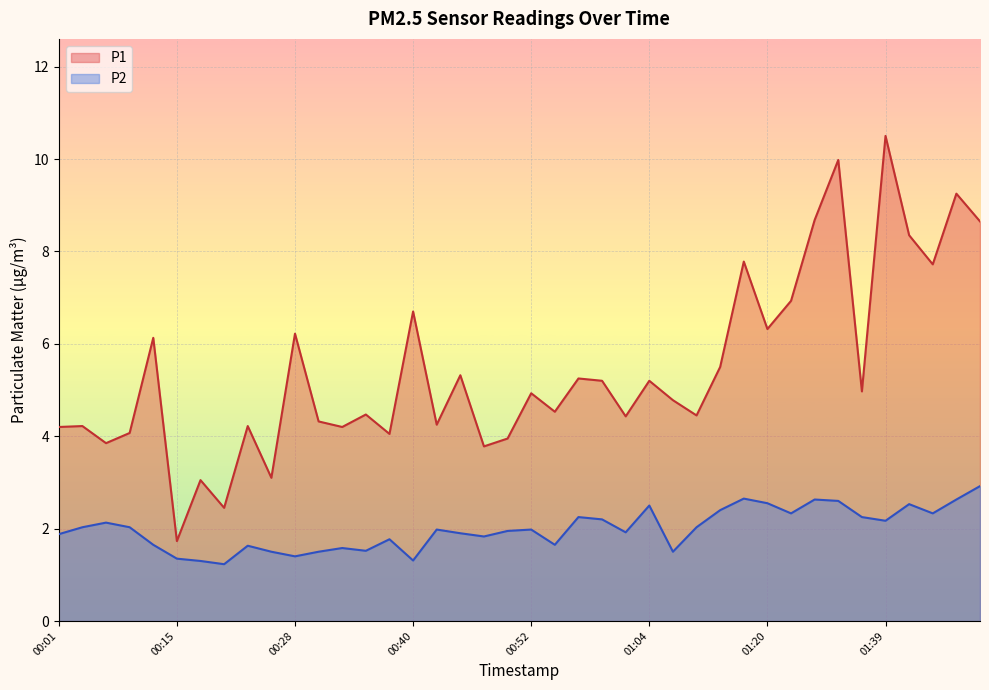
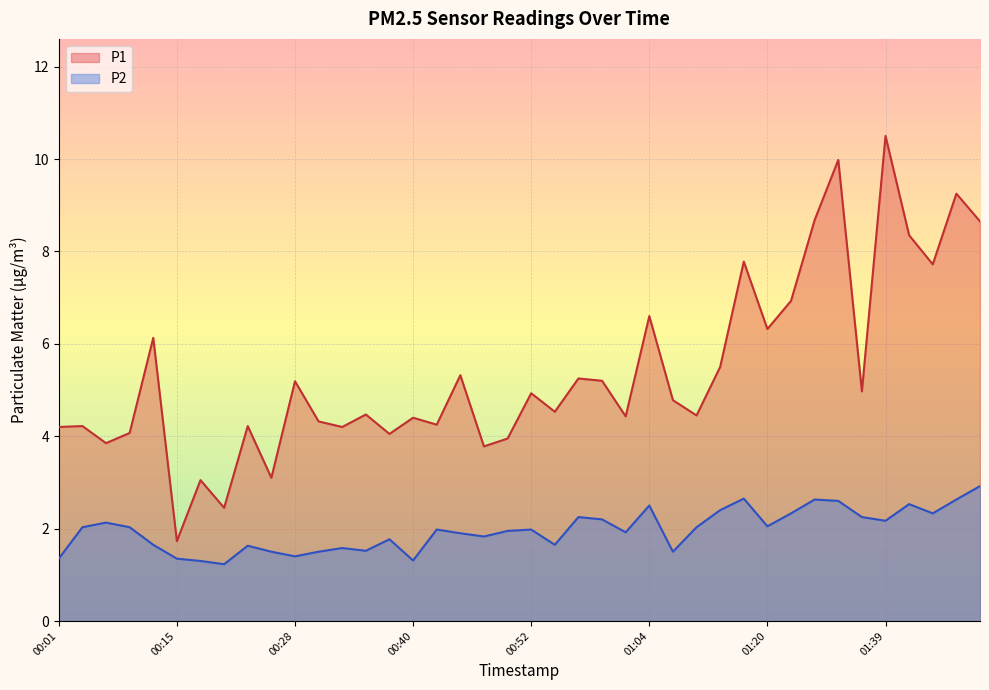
P2, 00:01: 1.9 -> 1.4
P1, 00:28: 6.2 -> 5.2
P1, 00:40: 6.7 -> 4.4
P1, 01:04: 5.2 -> 6.6
P2, 01:20: 2.6 -> 2.1
